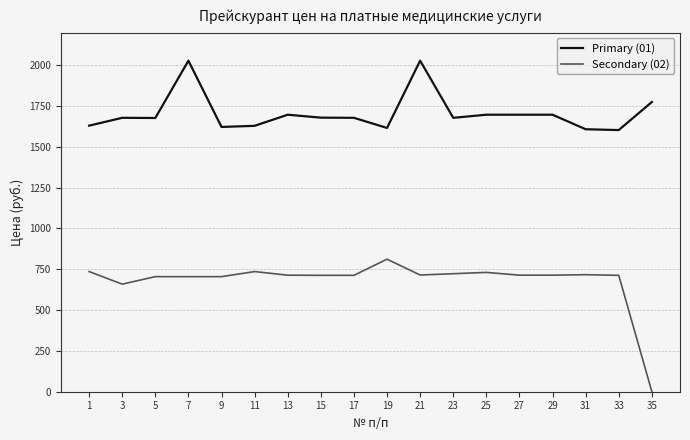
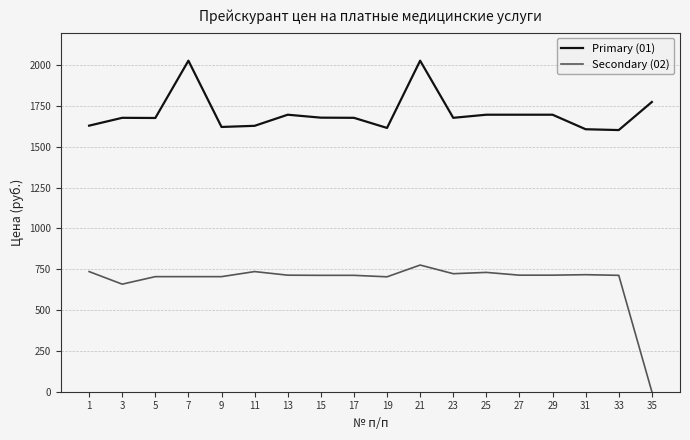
Secondary (02), 19: 810 -> 700
Secondary (02), 21: 720 -> 780
